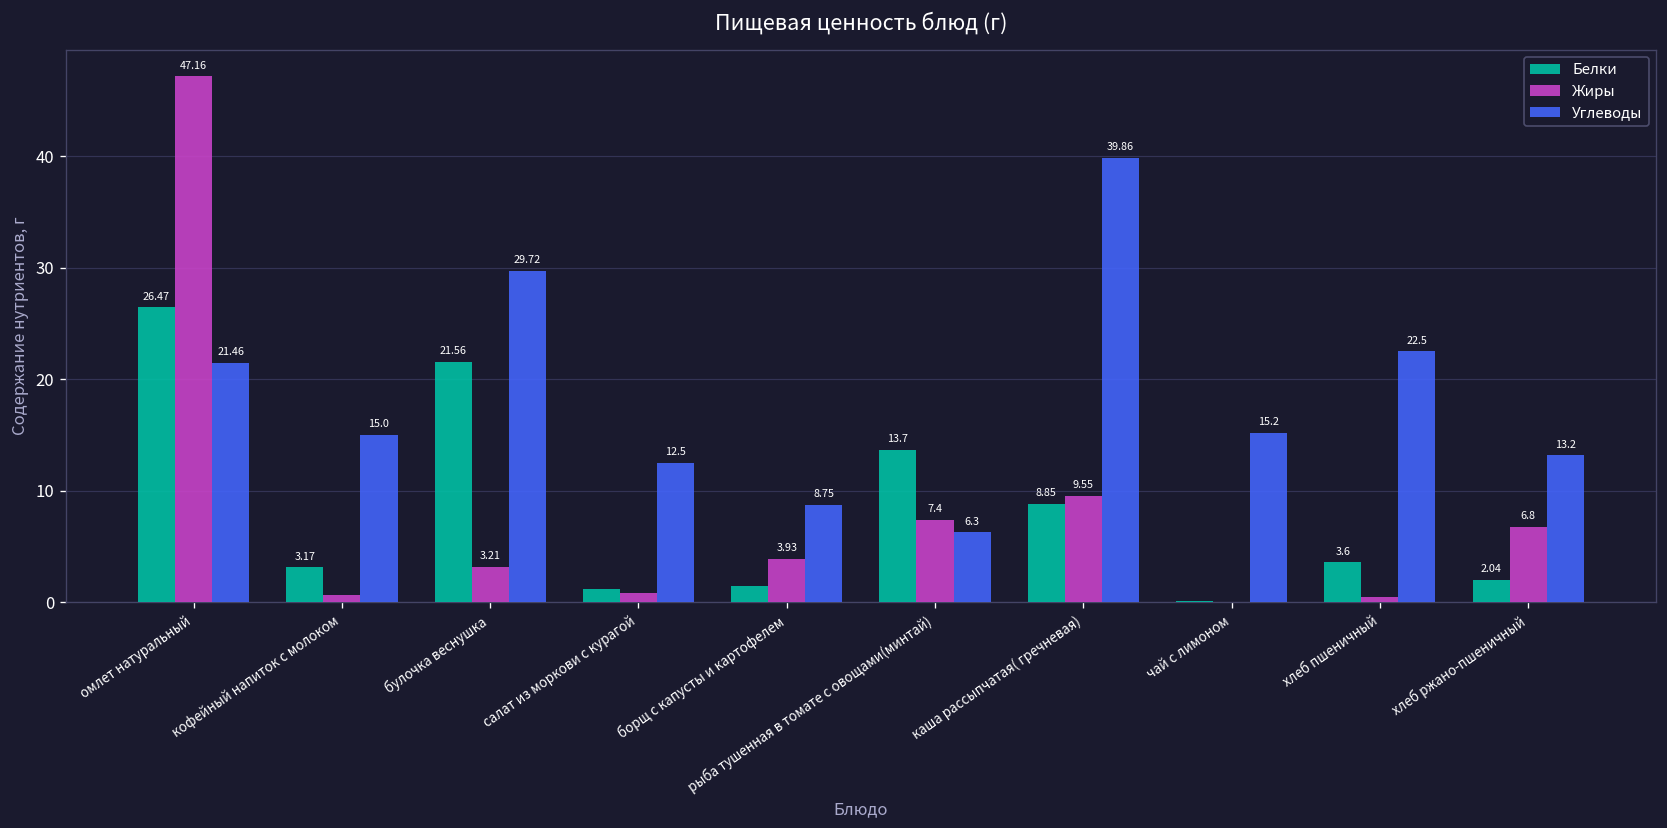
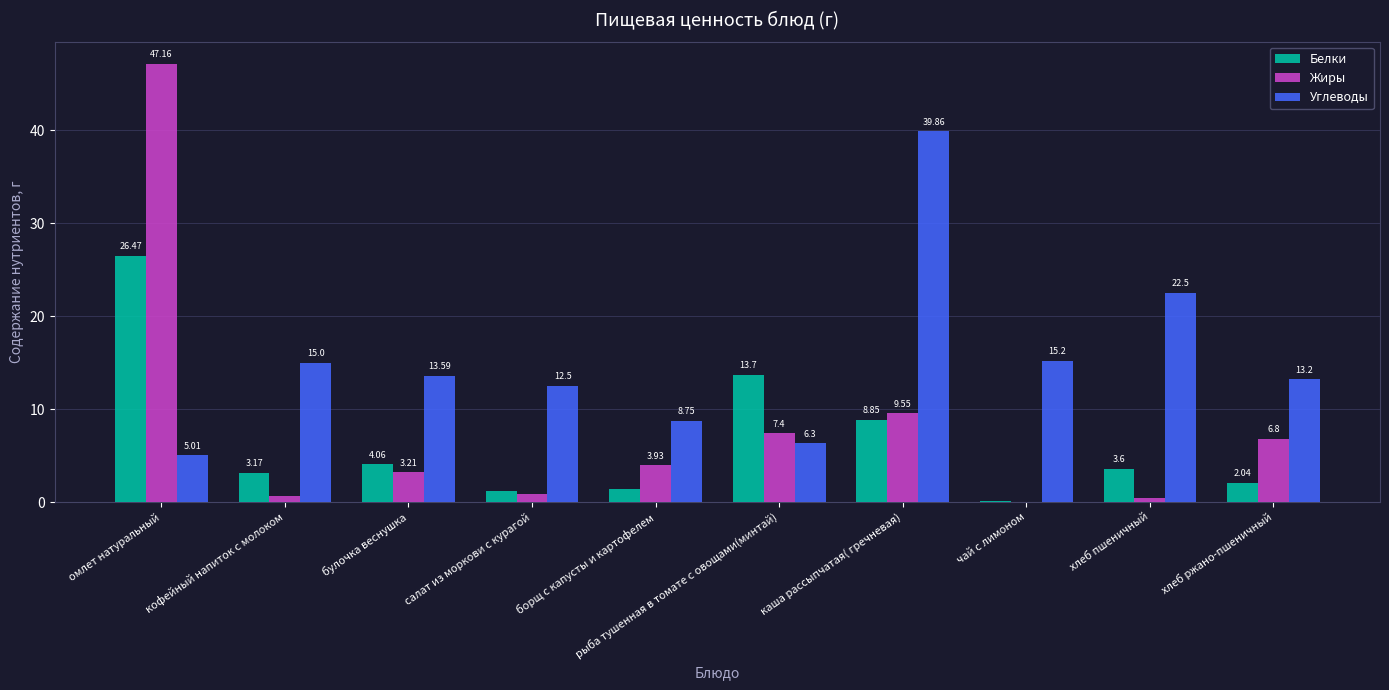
Углеводы, омлет натуральный: 21.46 -> 5.01
Белки, булочка веснушка: 21.56 -> 4.06
Углеводы, булочка веснушка: 29.72 -> 13.59
